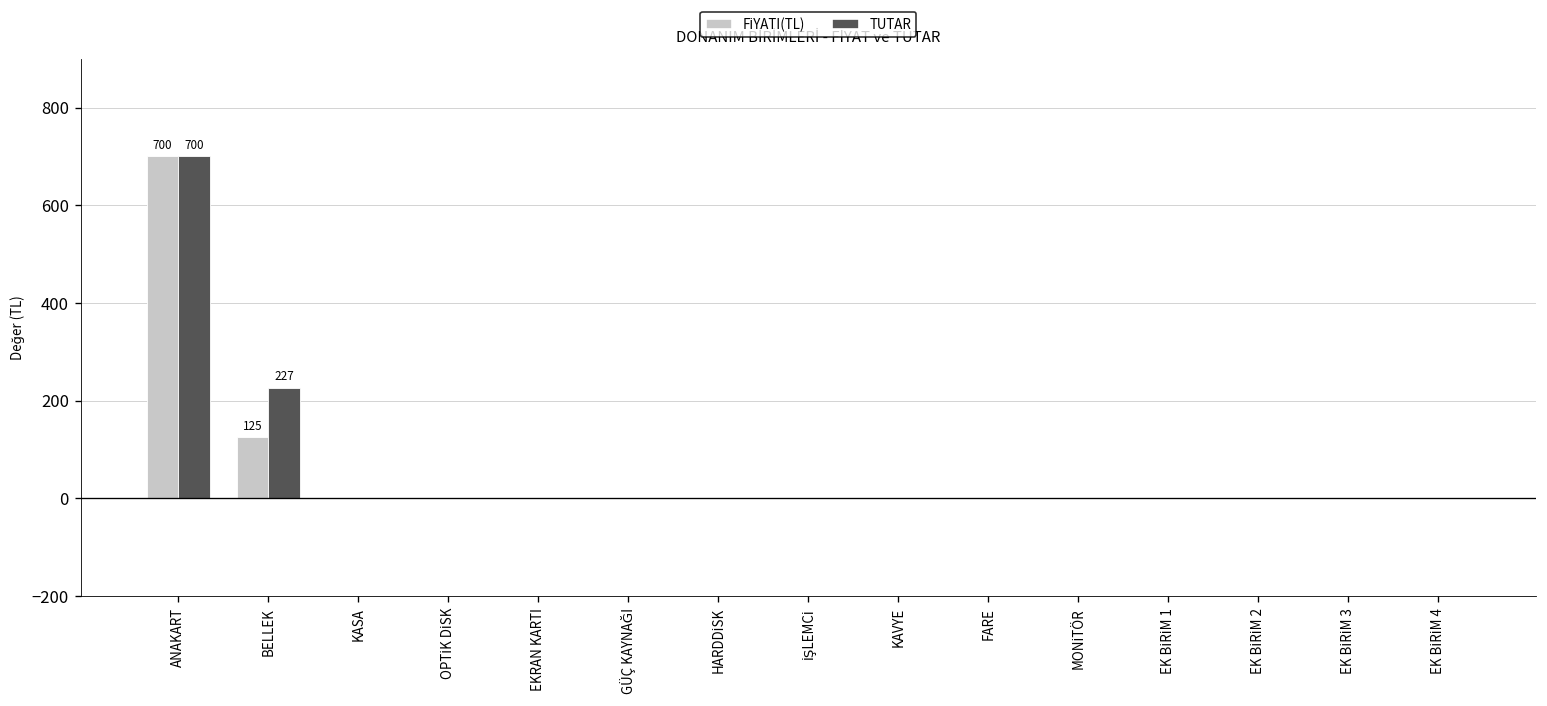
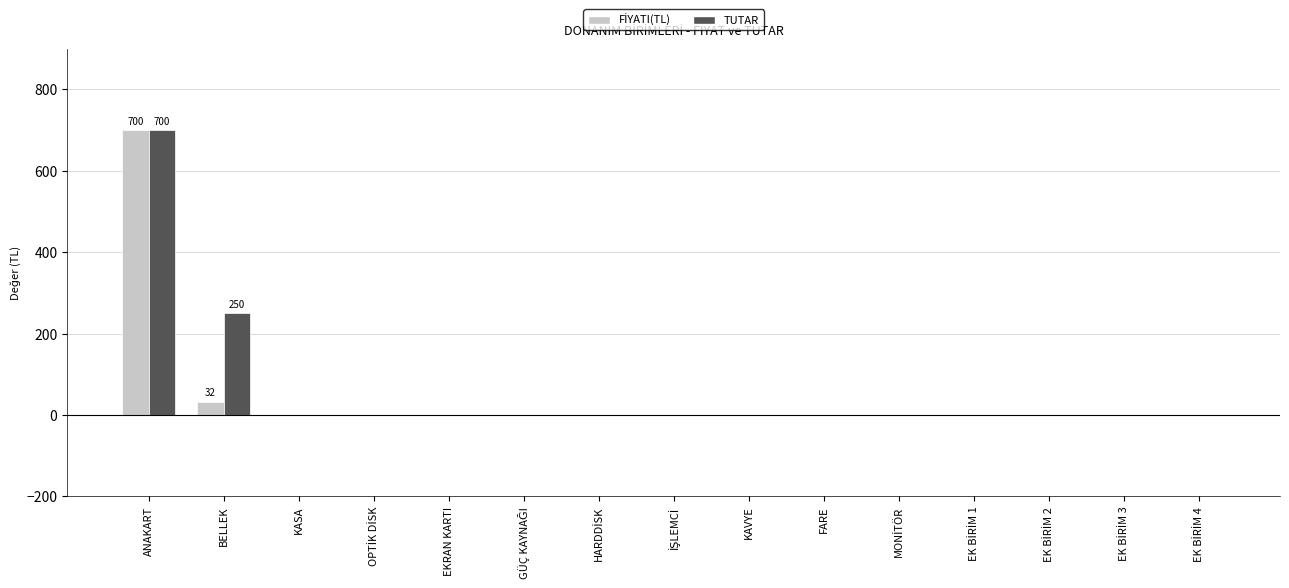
FİYATI(TL), BELLEK: 125 -> 32
TUTAR, BELLEK: 227 -> 250
